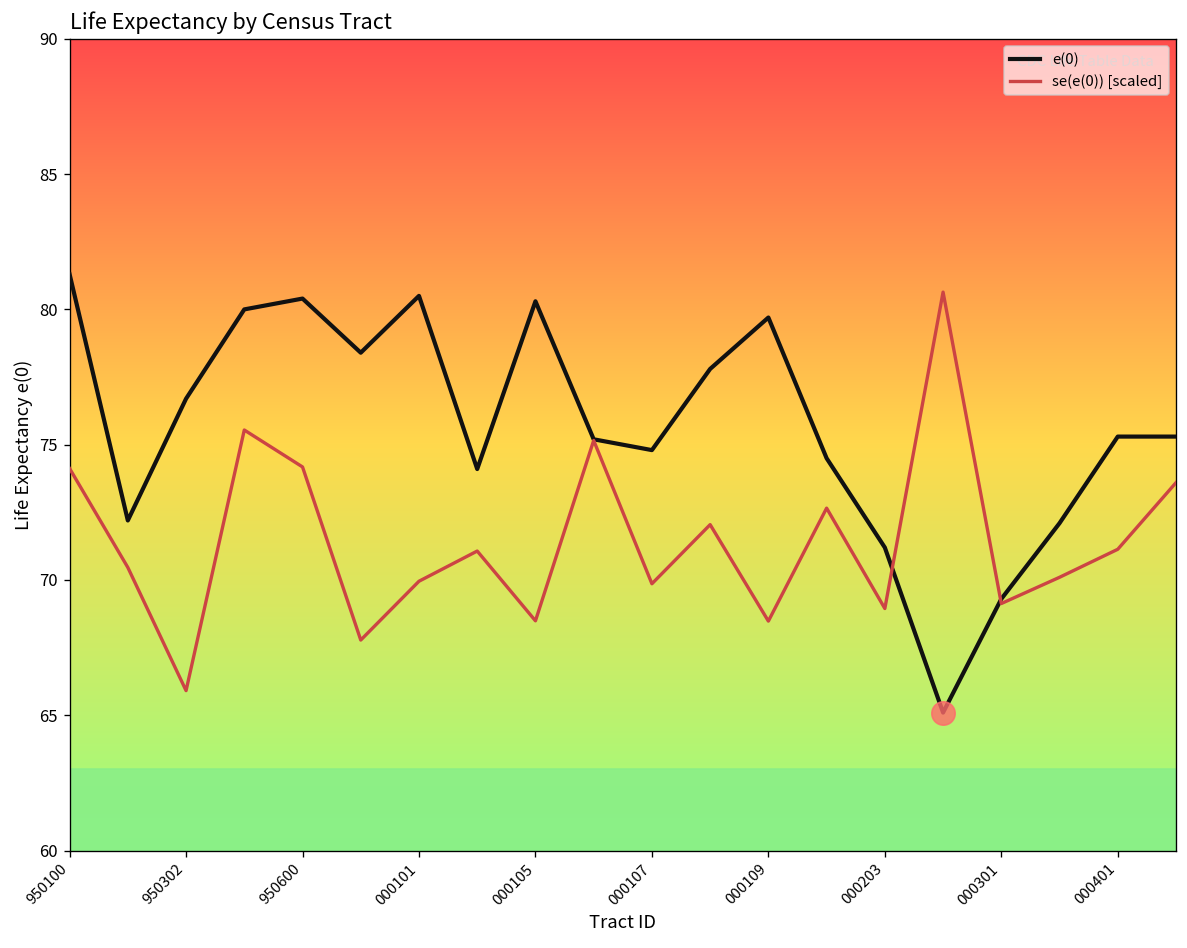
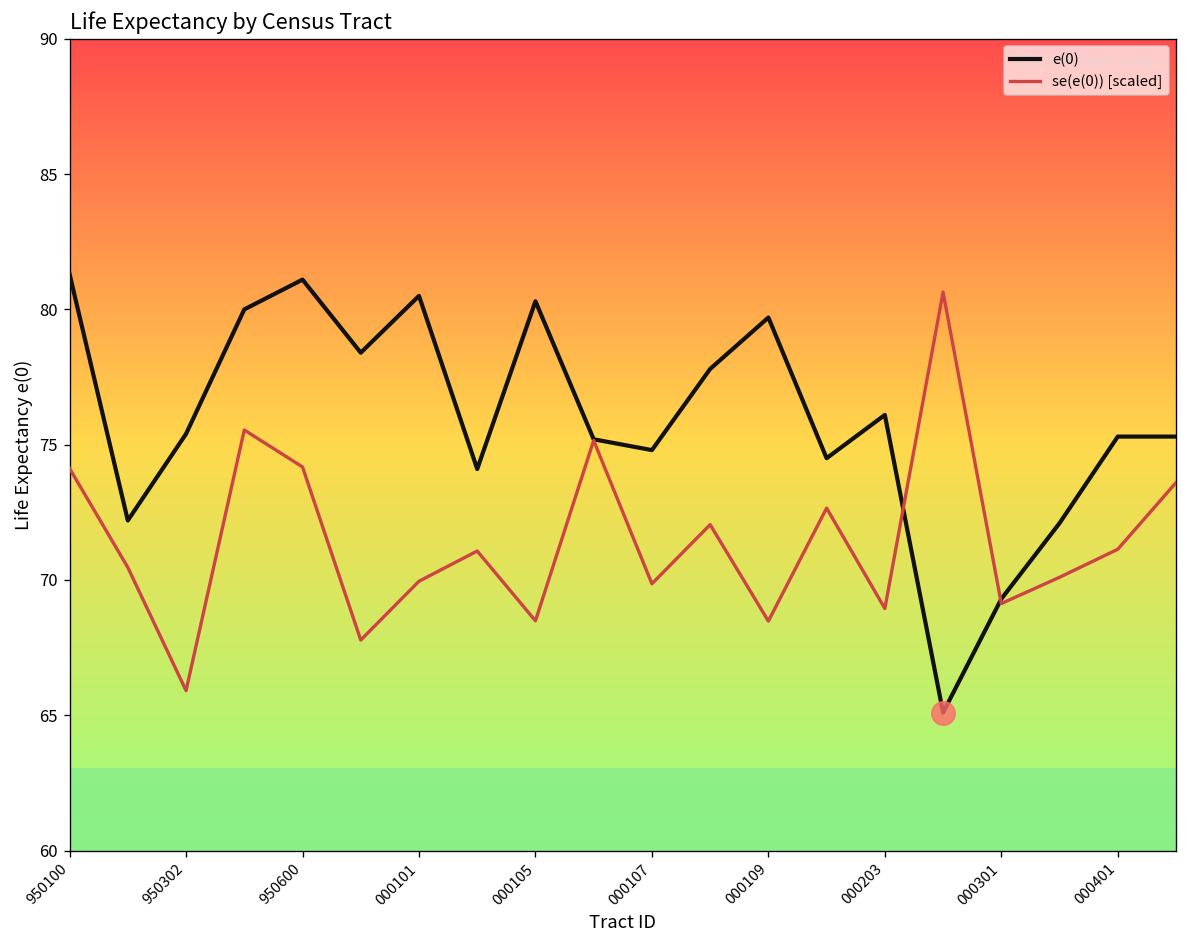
e(0), 950302: 76.7 -> 75.4
e(0), 950600: 80.4 -> 81.1
e(0), 000203: 71.2 -> 76.1
